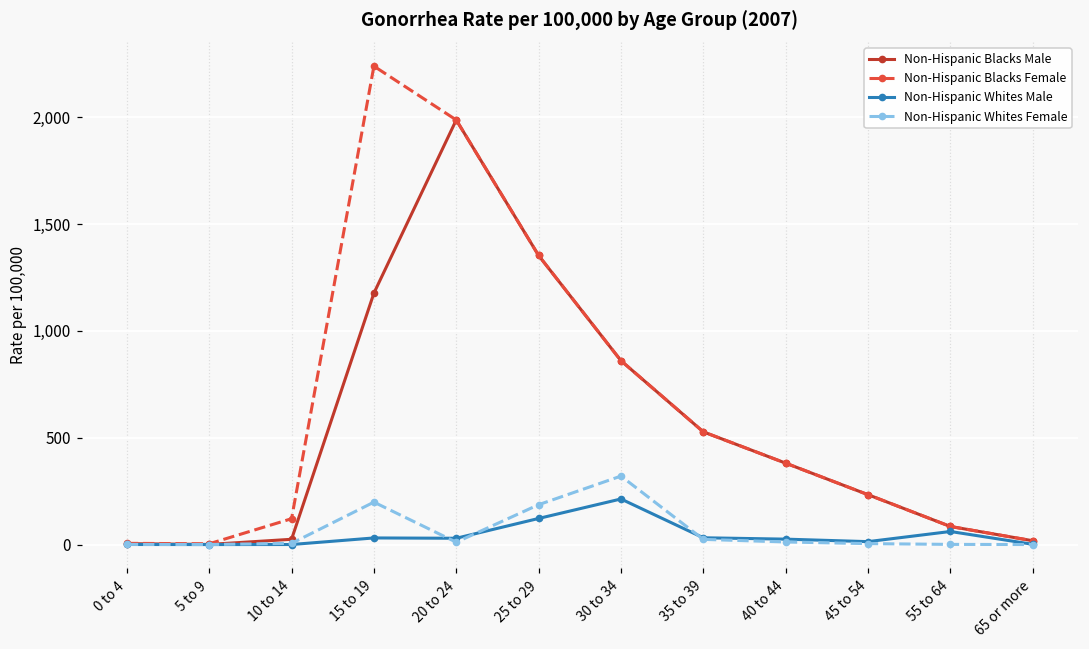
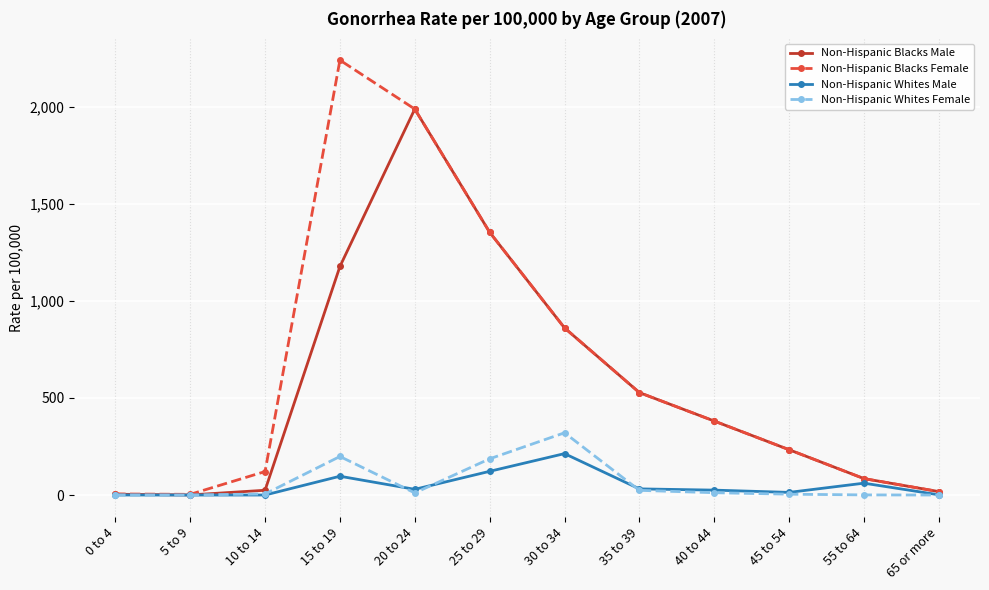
Non-Hispanic Whites Male, 15 to 19: 30 -> 100
